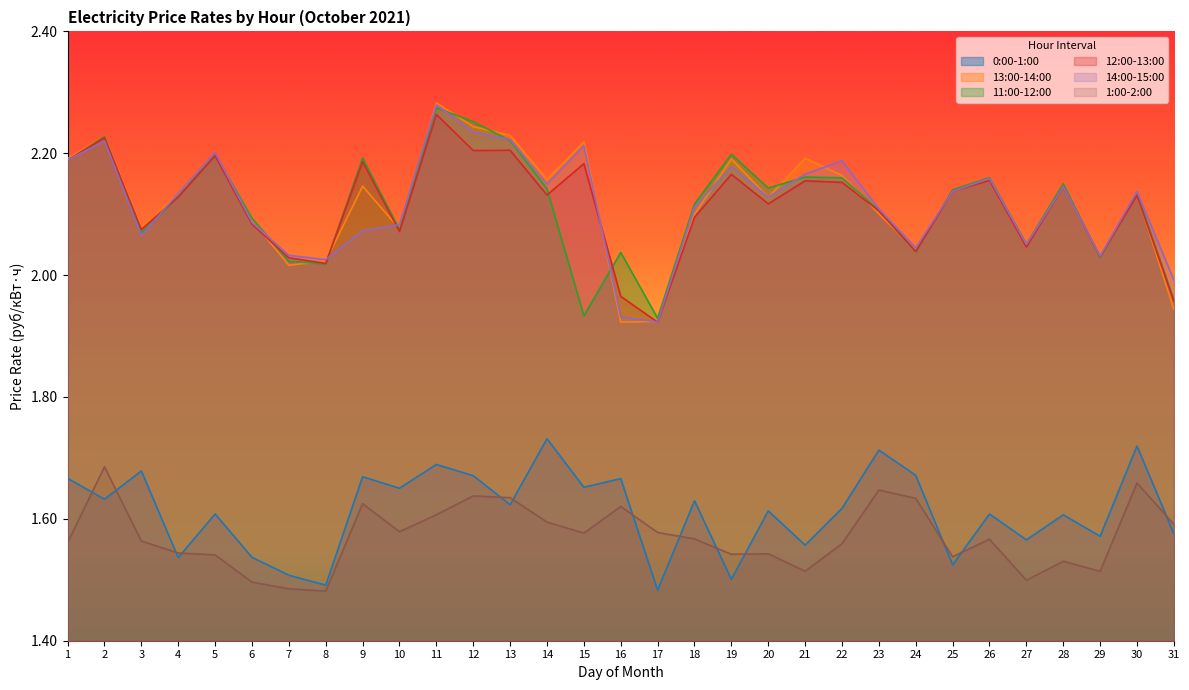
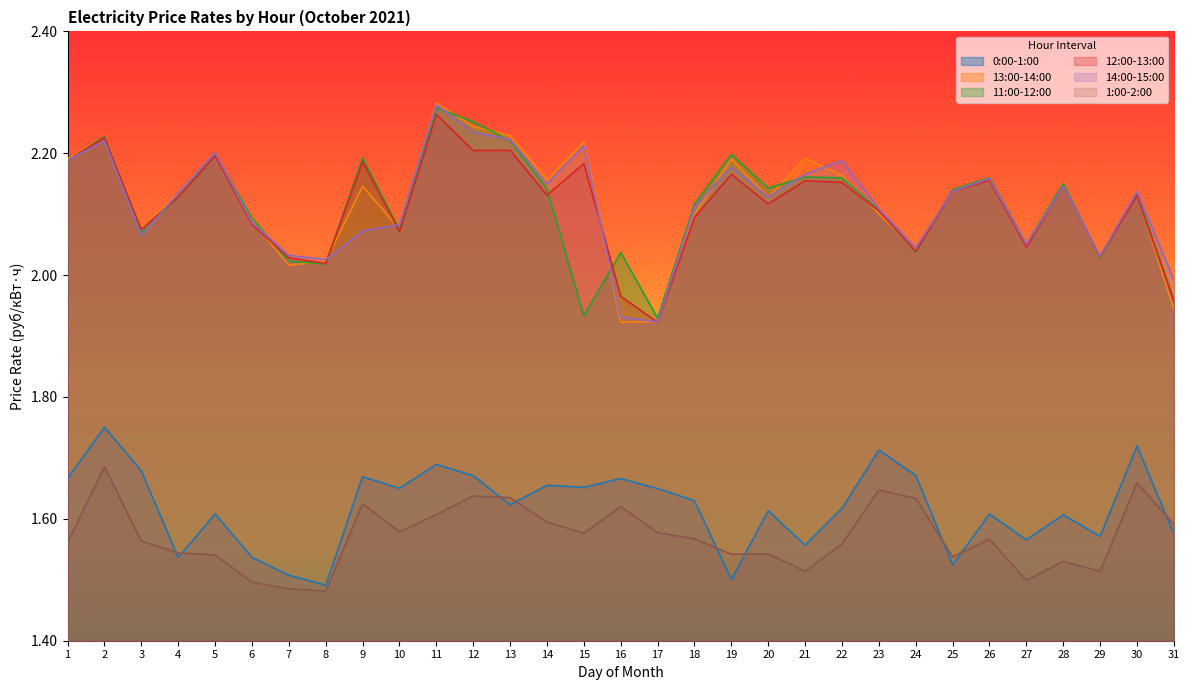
0:00-1:00, 2: 1.63 -> 1.75
0:00-1:00, 14: 1.73 -> 1.66
0:00-1:00, 17: 1.48 -> 1.65
